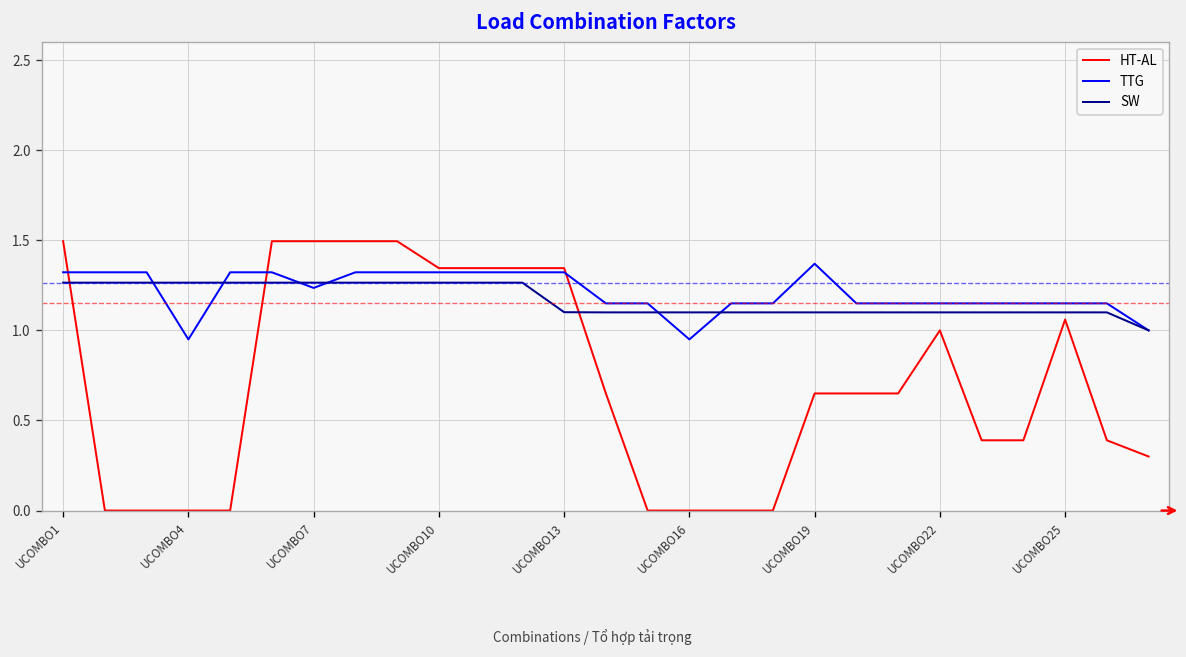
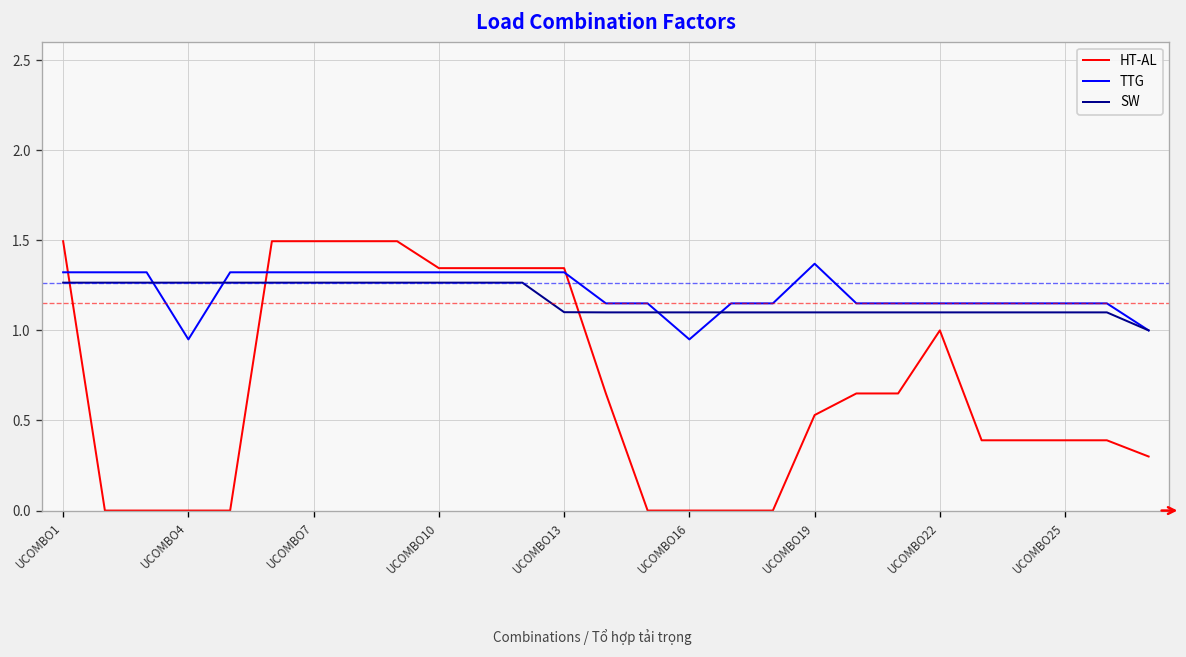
TTG, UCOMBO7: 1.24 -> 1.32
HT-AL, UCOMBO19: 0.65 -> 0.53
HT-AL, UCOMBO25: 1.06 -> 0.39
